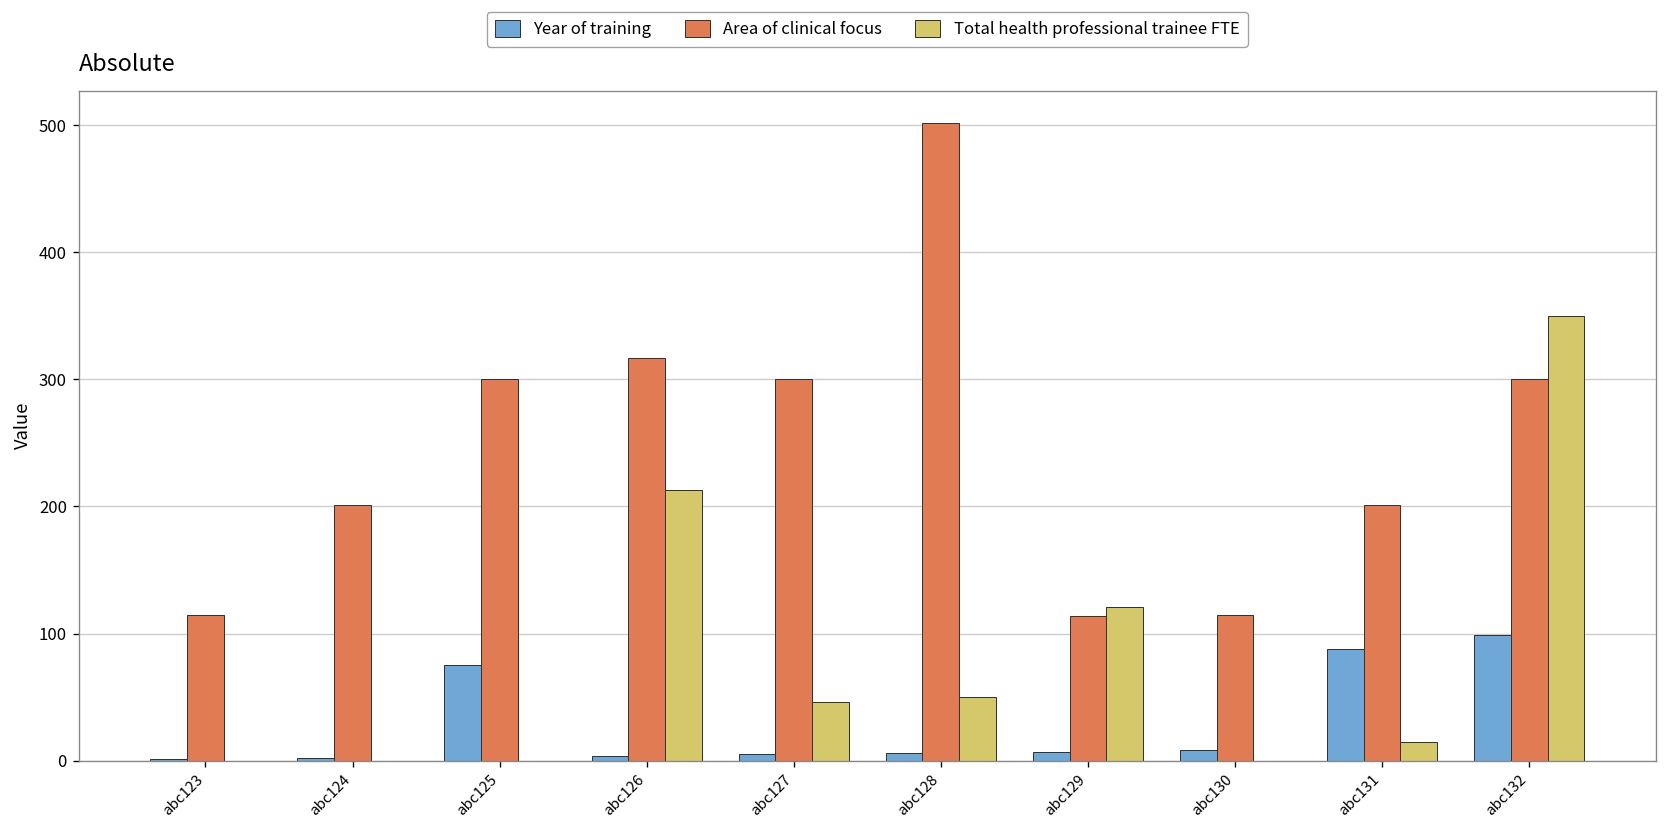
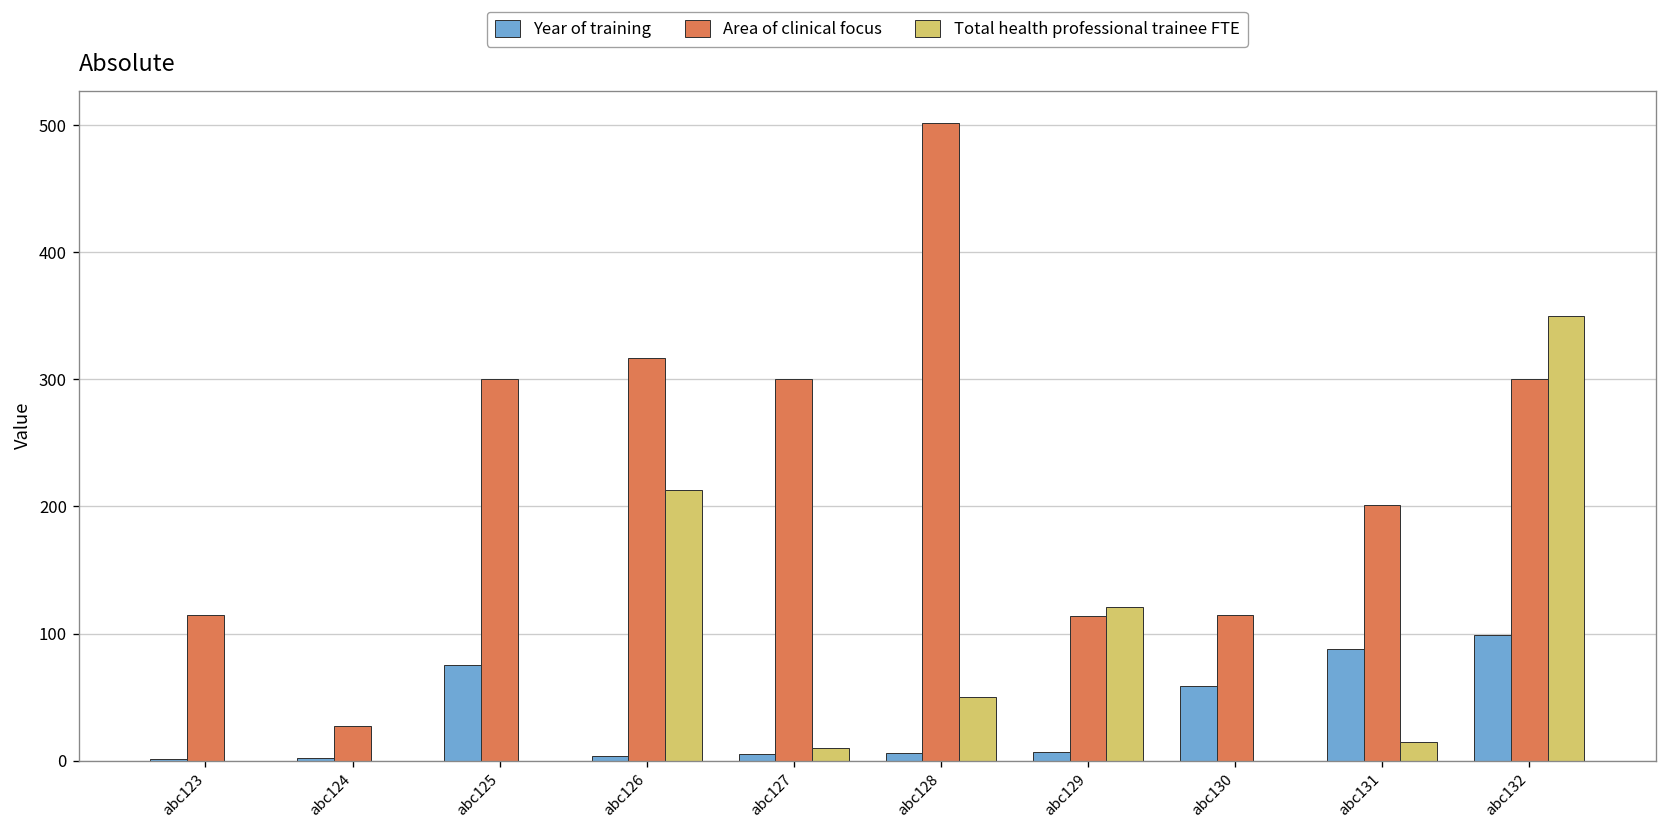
Area of clinical focus, abc124: 201 -> 27
Total health professional trainee FTE, abc127: 46 -> 10
Year of training, abc130: 8 -> 59
